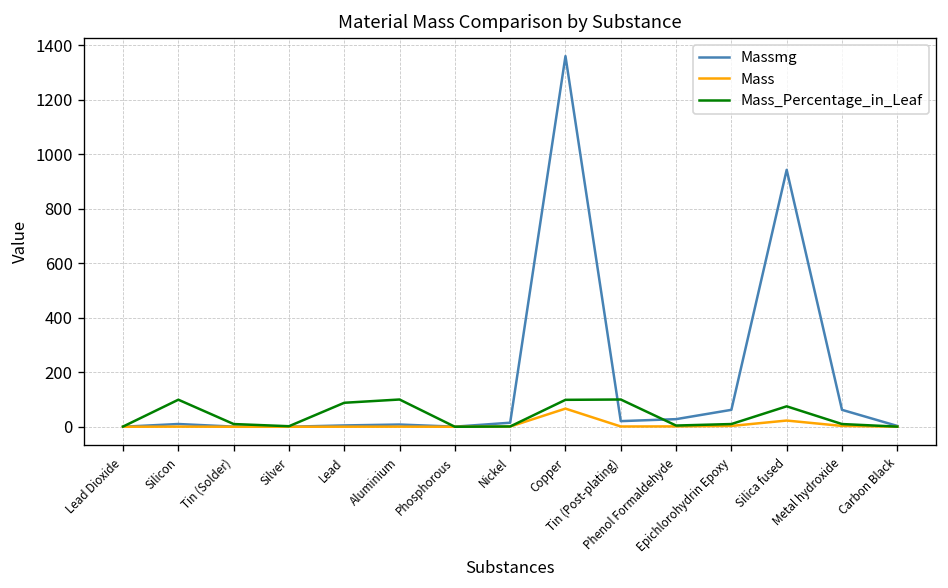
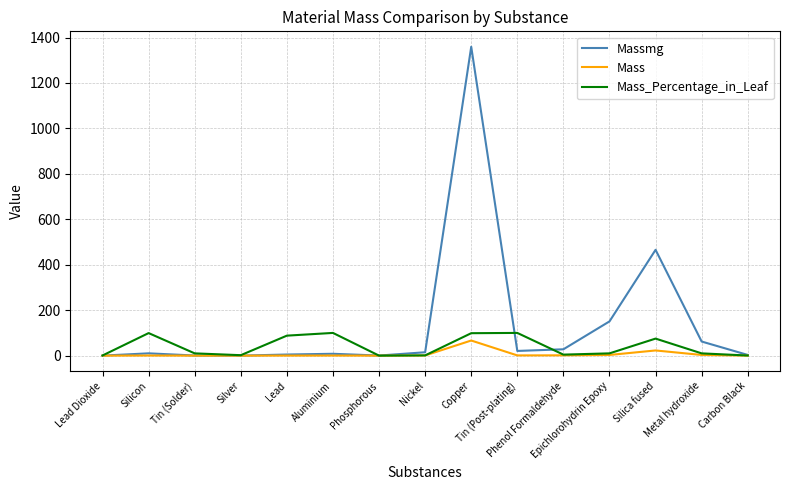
Massmg, Epichlorohydrin Epoxy: 60 -> 150
Massmg, Silica fused: 940 -> 470
